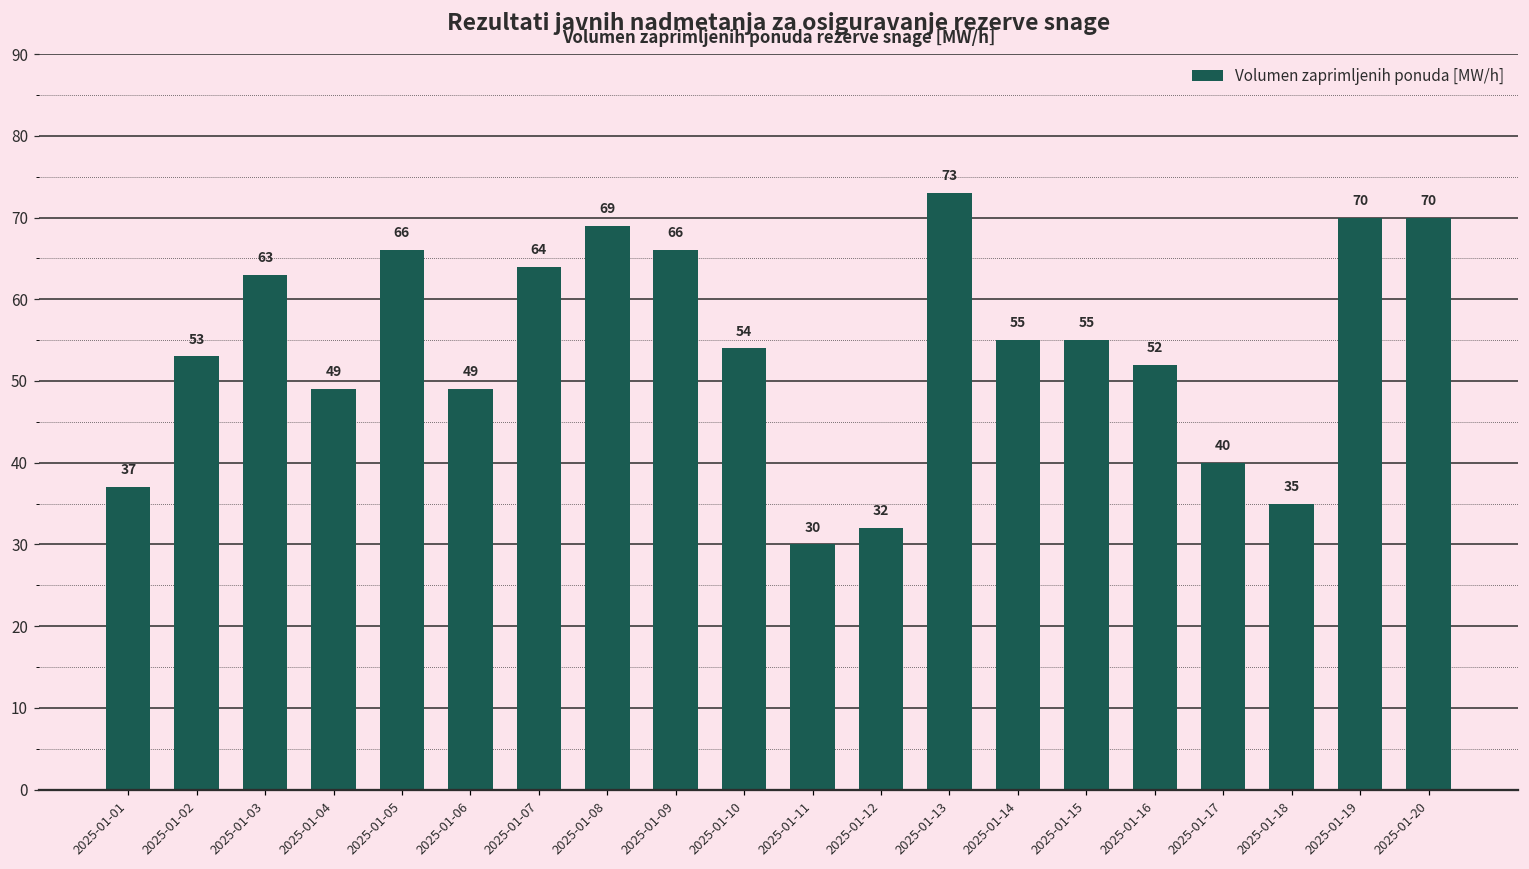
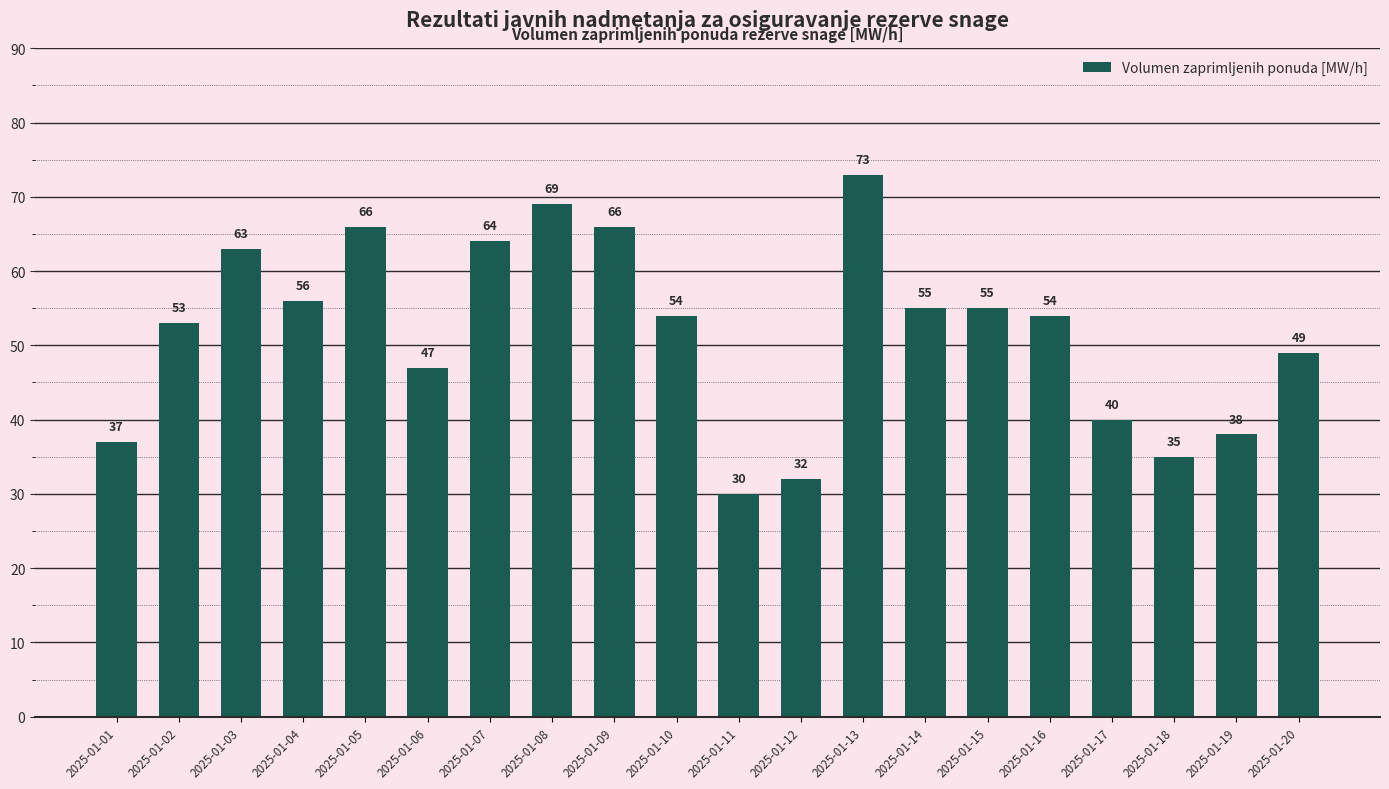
2025-01-04: 49 -> 56
2025-01-06: 49 -> 47
2025-01-16: 52 -> 54
2025-01-19: 70 -> 38
2025-01-20: 70 -> 49
